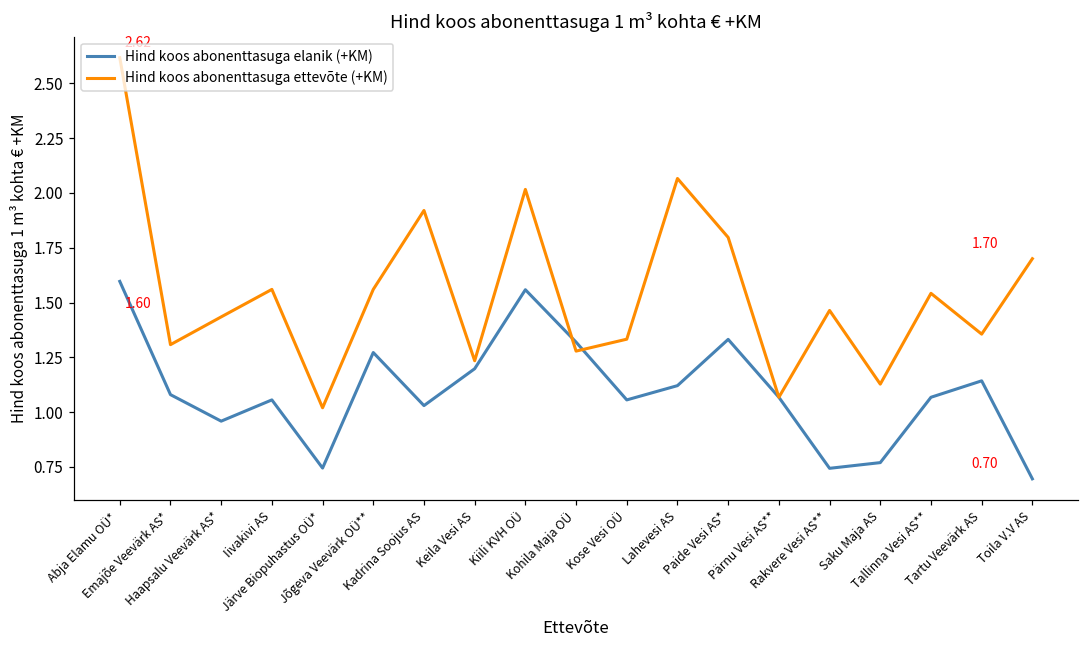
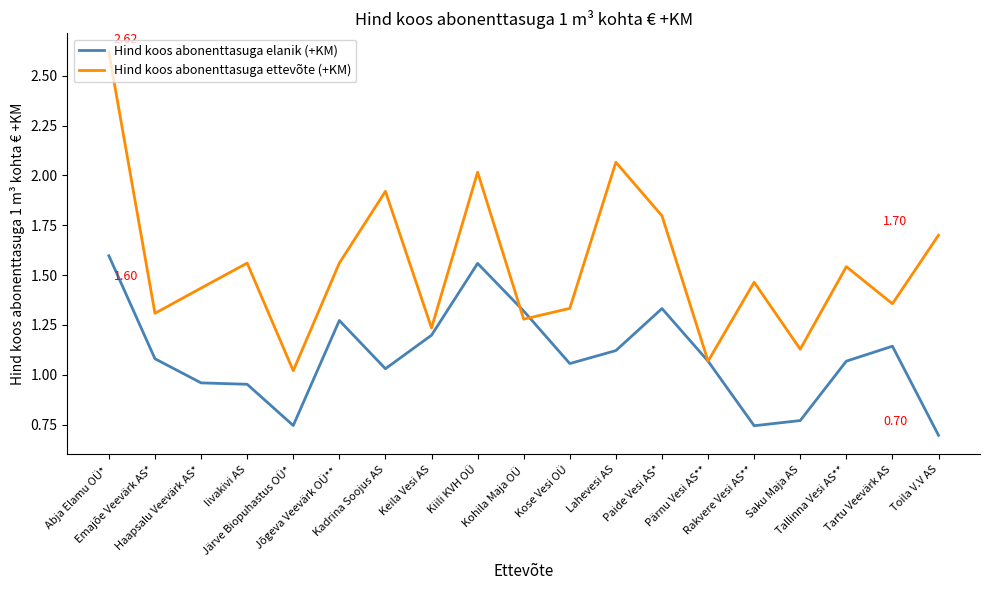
Hind koos abonenttasuga elanik (+KM), Iivakivi AS: 1.06 -> 0.95
